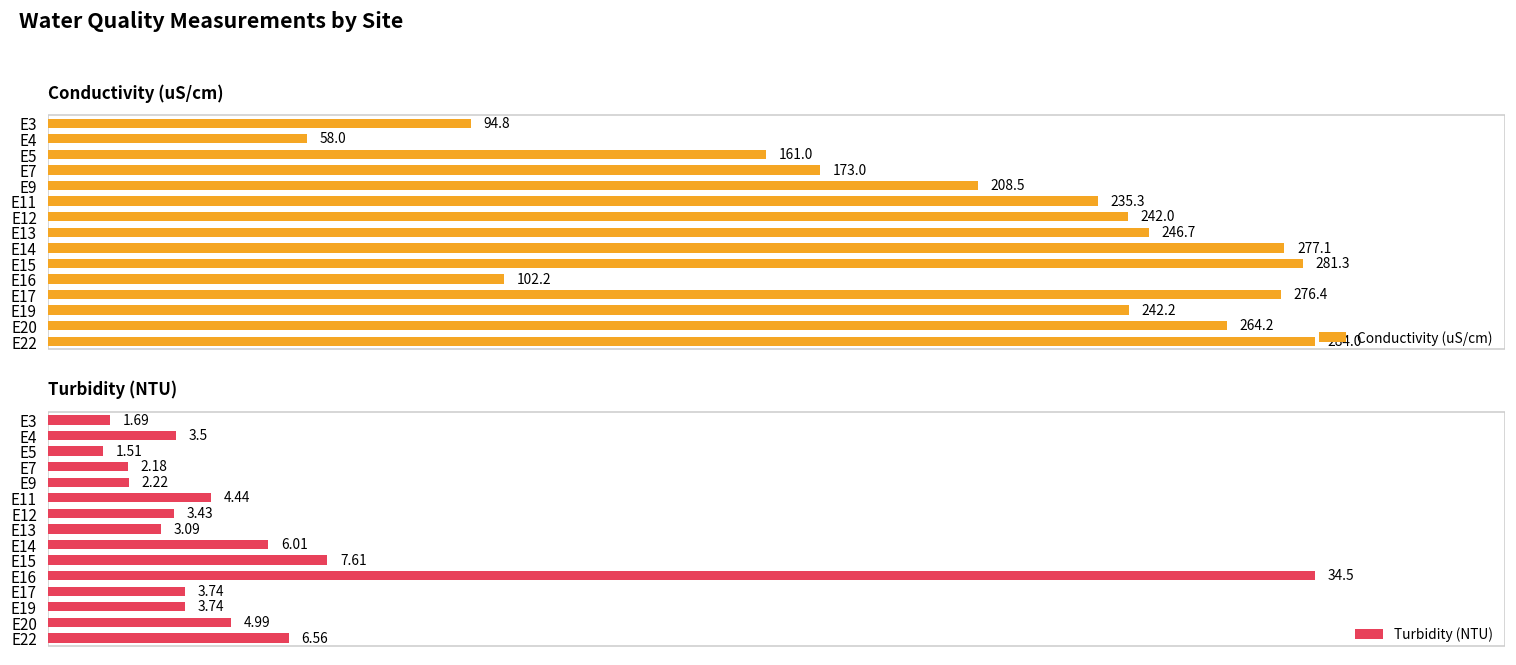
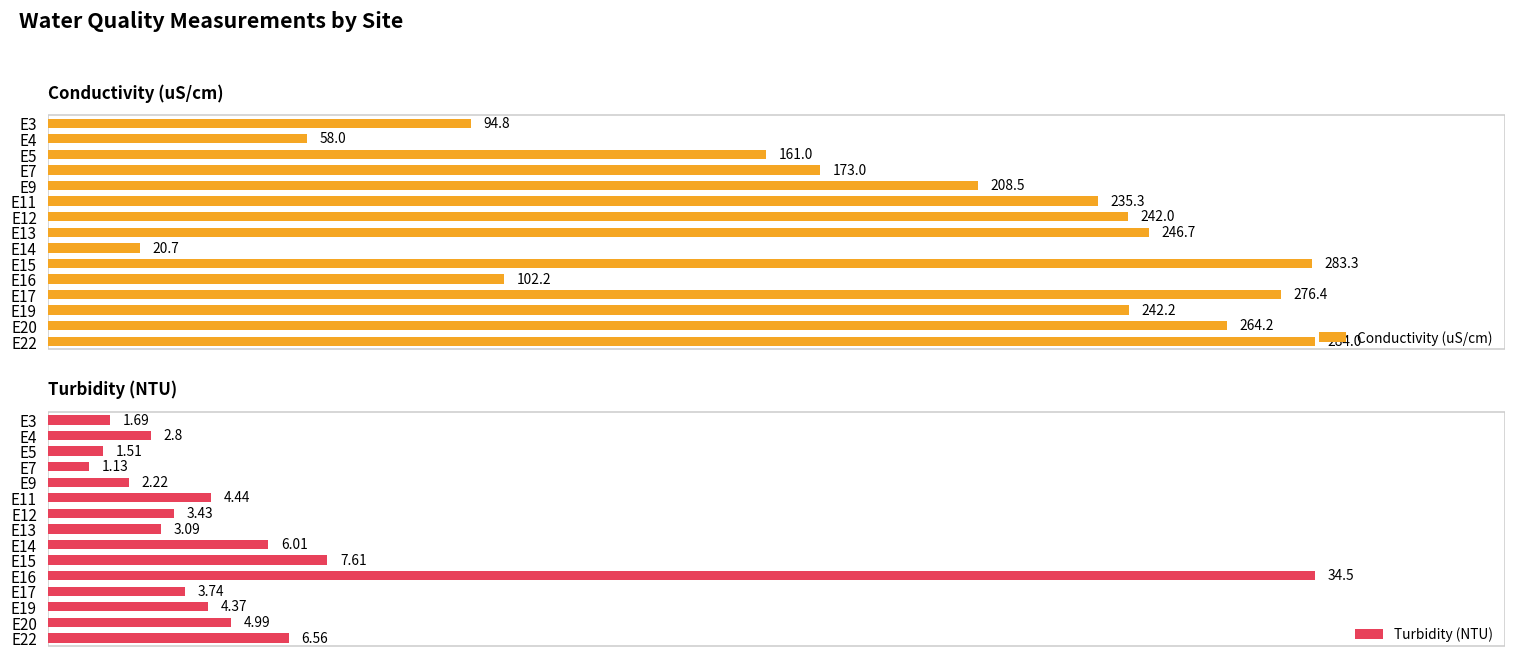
Conductivity (uS/cm), E14: 277.1 -> 20.7
Conductivity (uS/cm), E15: 281.3 -> 283.3
Turbidity (NTU), E4: 3.5 -> 2.8
Turbidity (NTU), E7: 2.18 -> 1.13
Turbidity (NTU), E19: 3.74 -> 4.37
